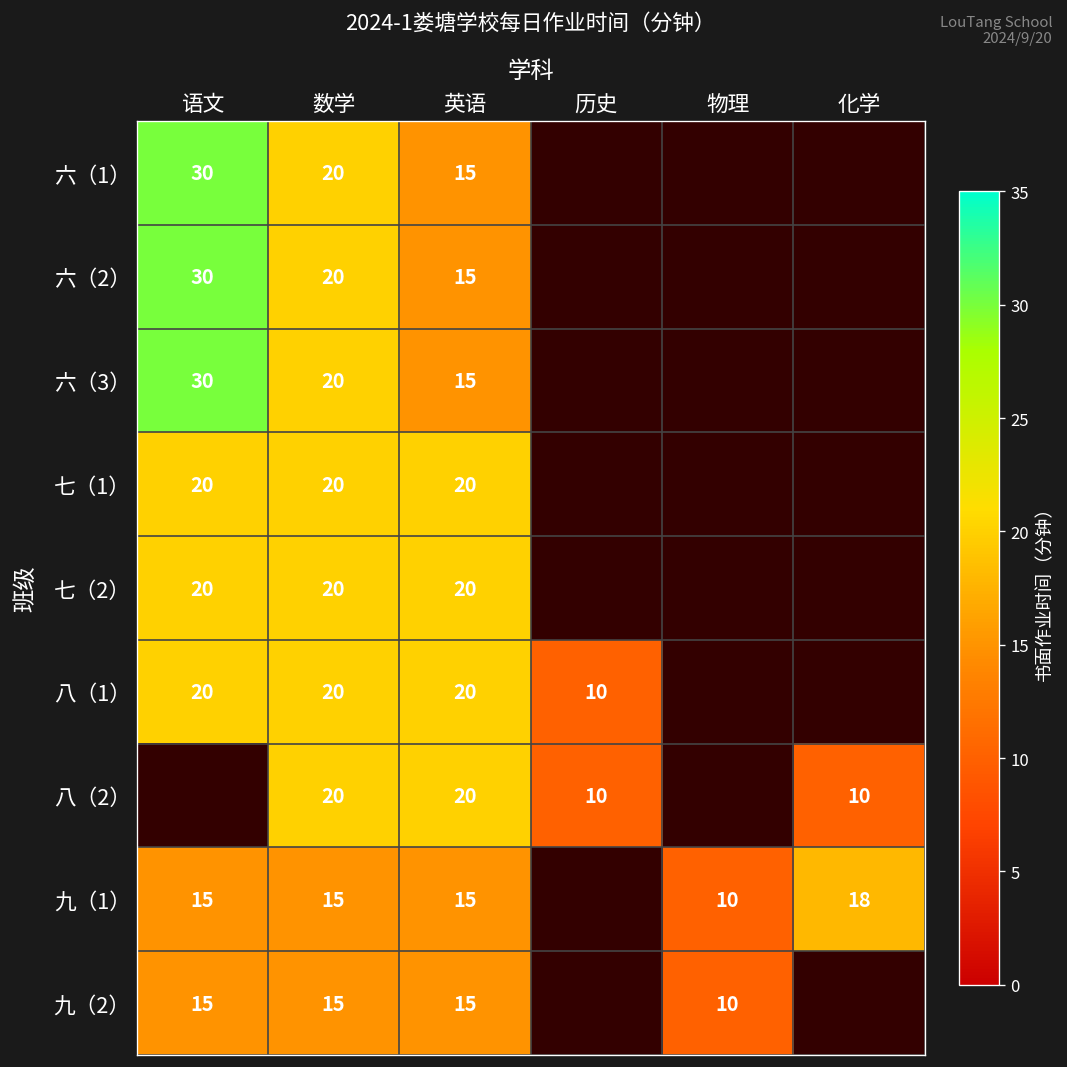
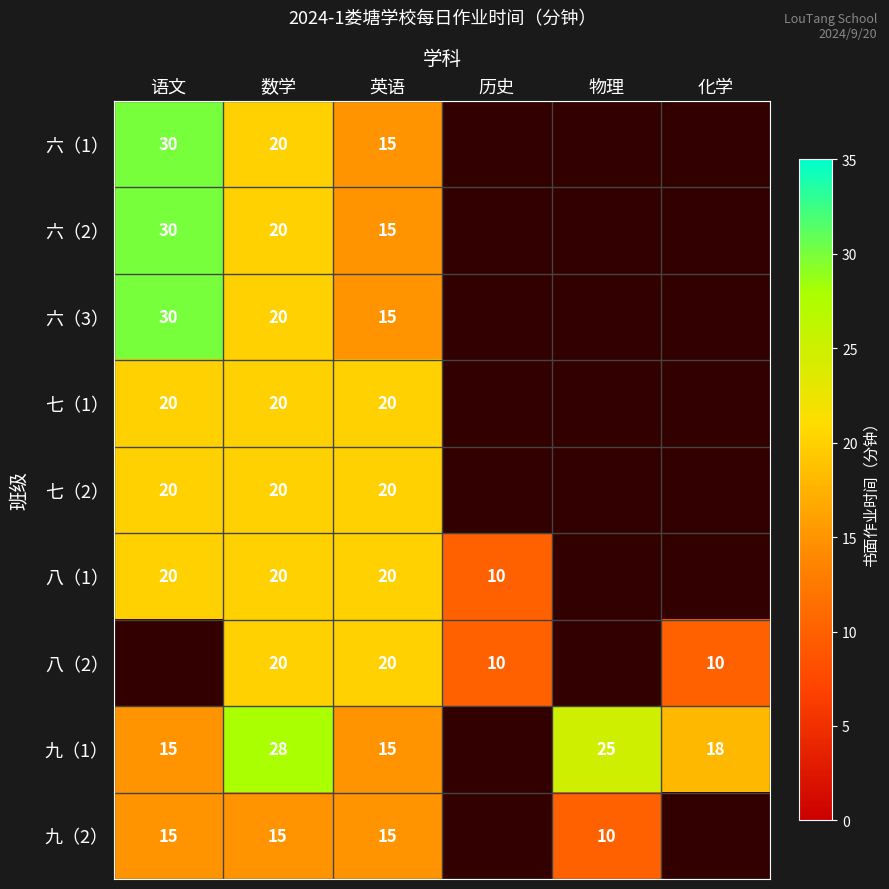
九（1）, 数学: 15 -> 28
九（1）, 物理: 10 -> 25
